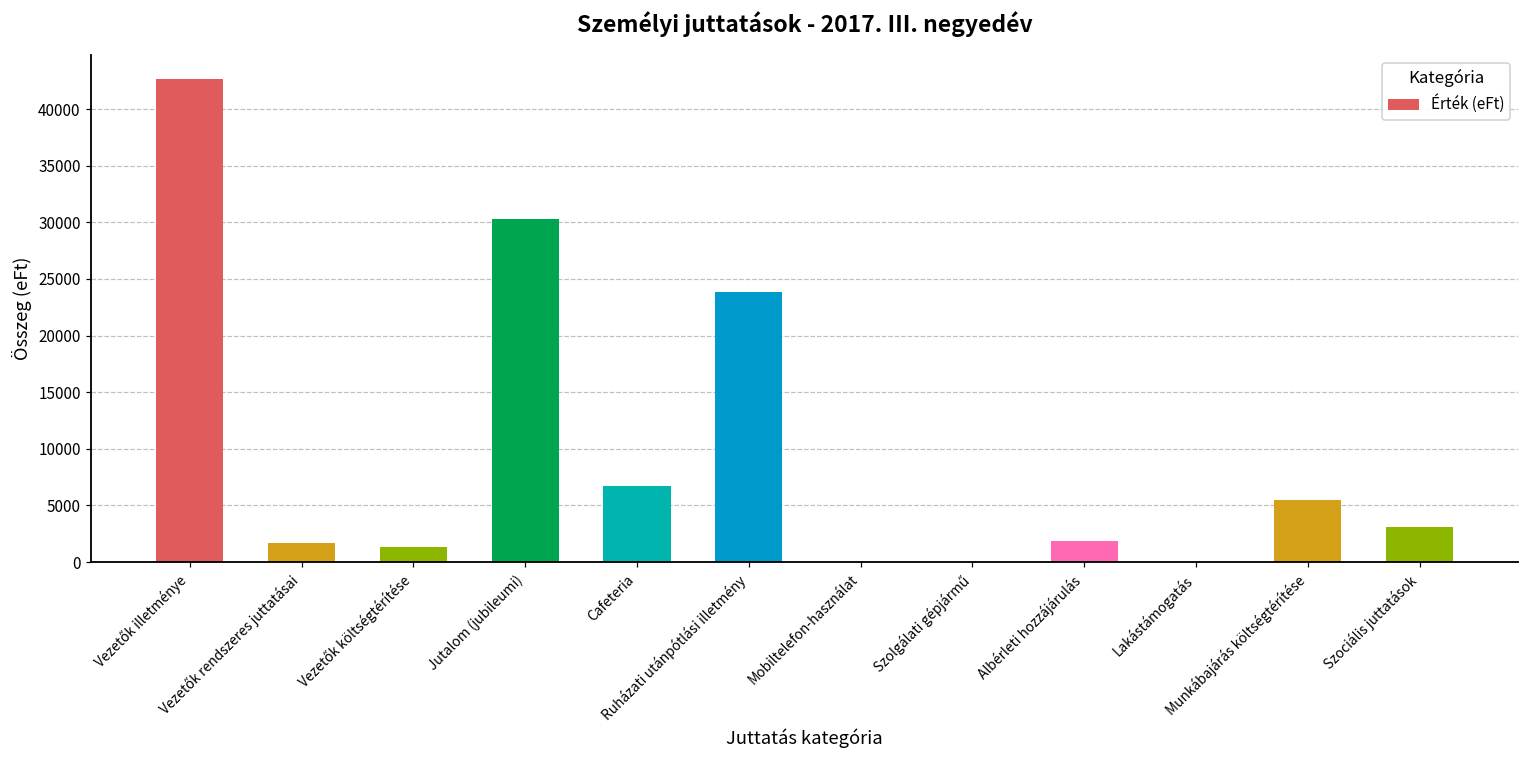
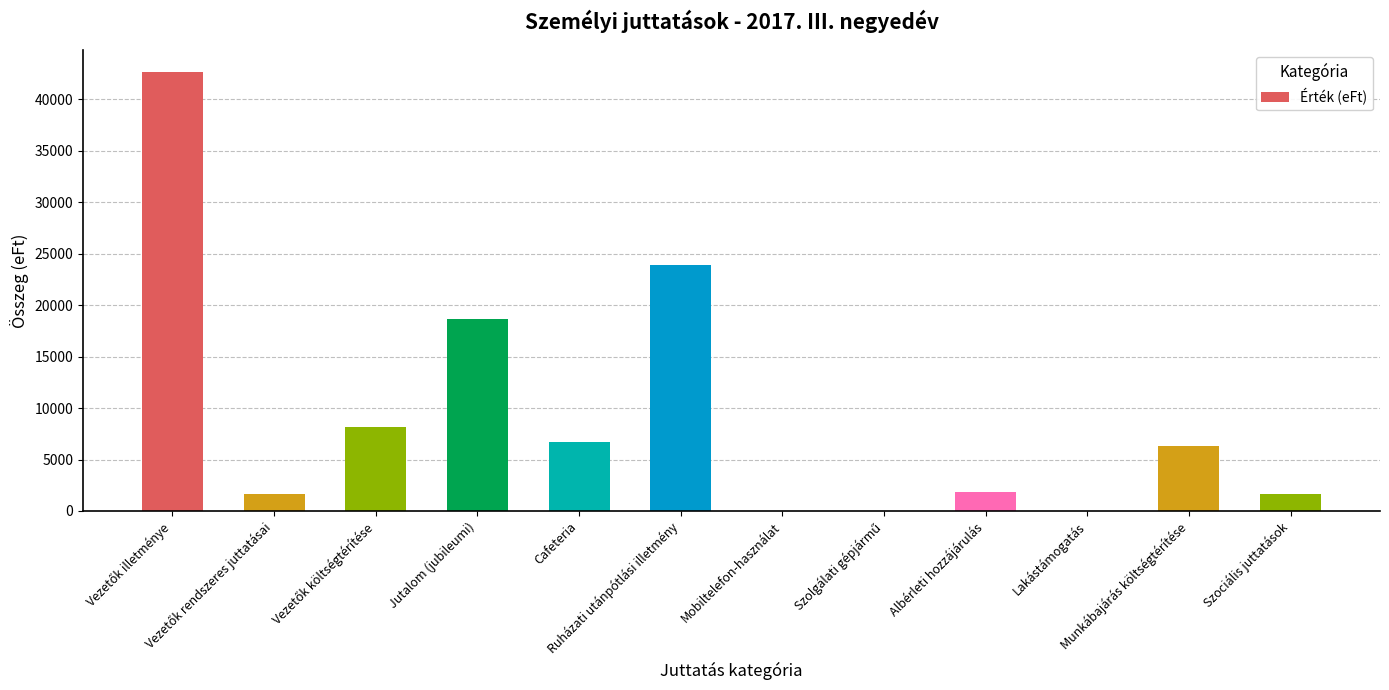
Vezetők költségtérítése: 1300 -> 8100
Jutalom (jubileumi): 30300 -> 18700
Munkábajárás költségtérítése: 5500 -> 6300
Szociális juttatások: 3100 -> 1700
